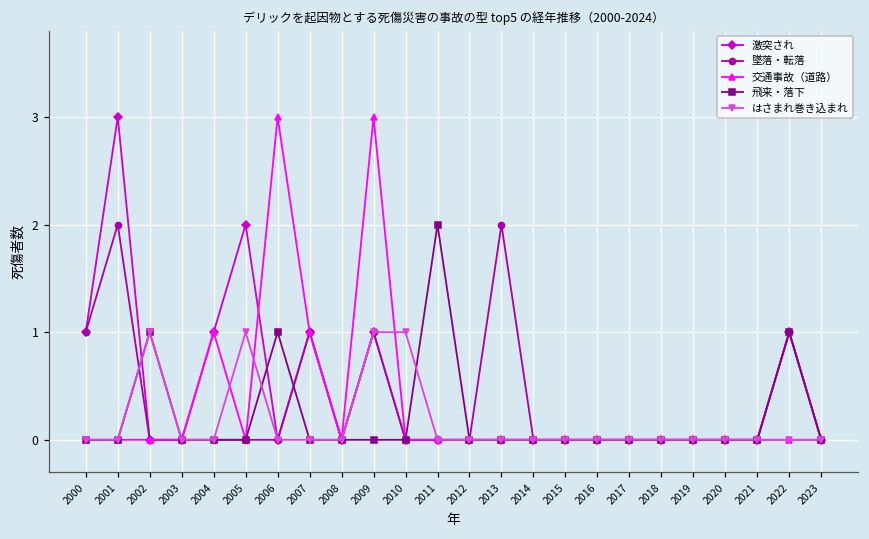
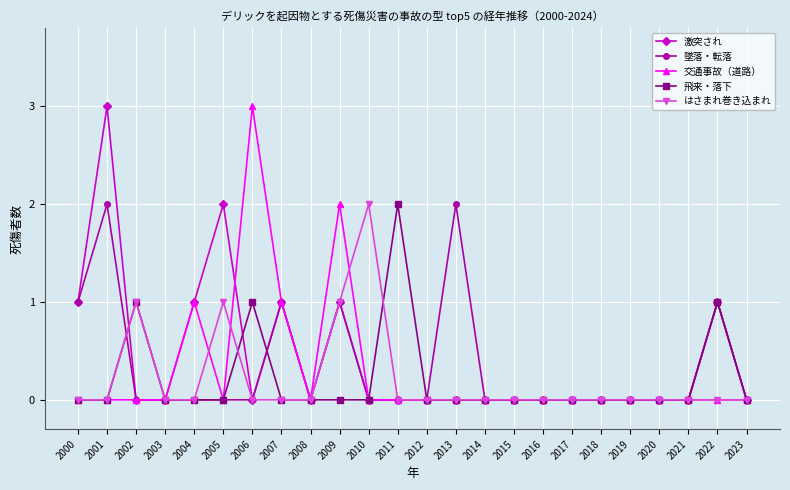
交通事故（道路）, 2009: 3 -> 2
はさまれ巻き込まれ, 2010: 1 -> 2
